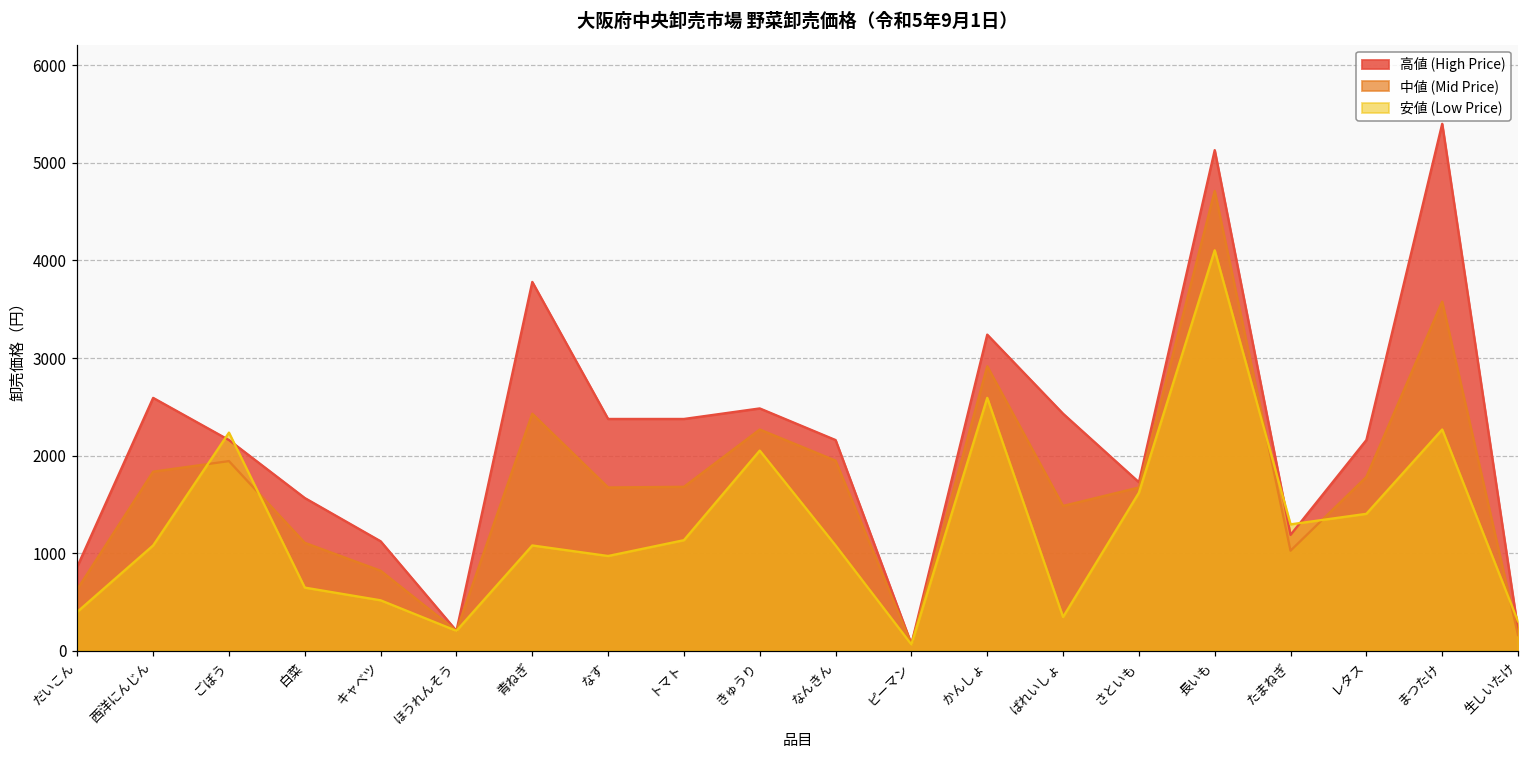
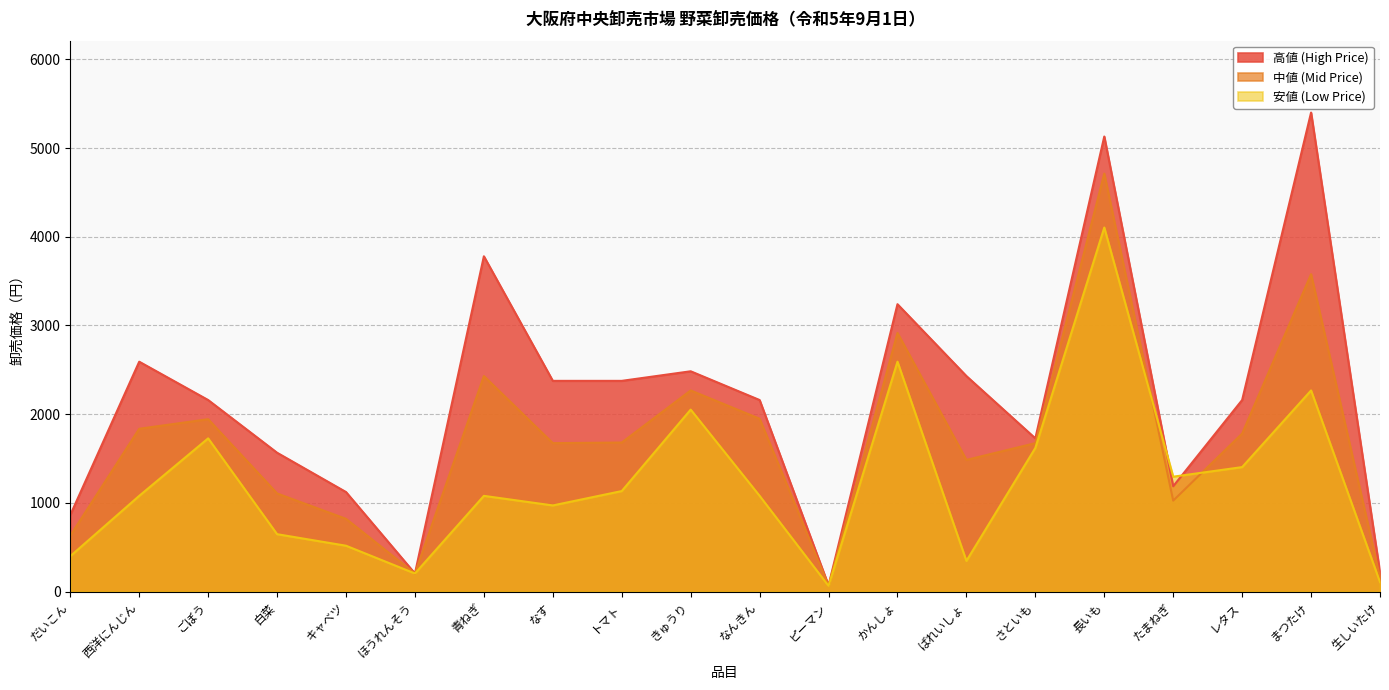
安値 (Low Price), ごぼう: 2200 -> 1700
安値 (Low Price), 生しいたけ: 300 -> 100
